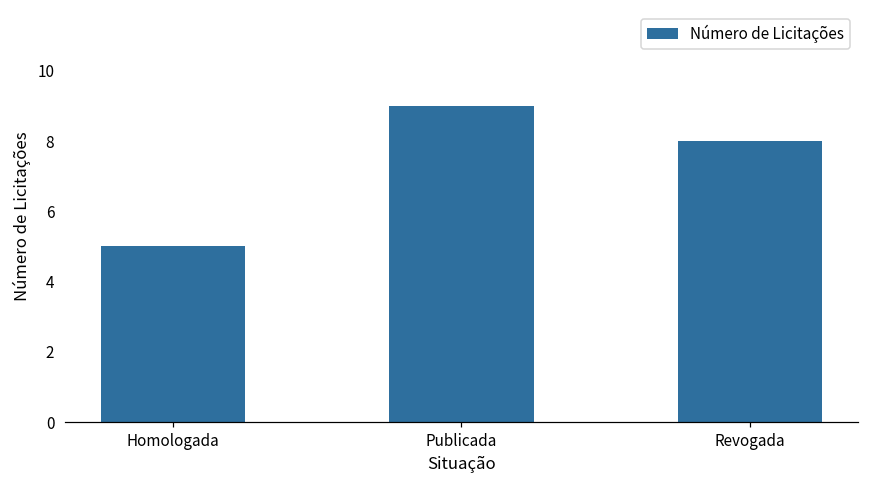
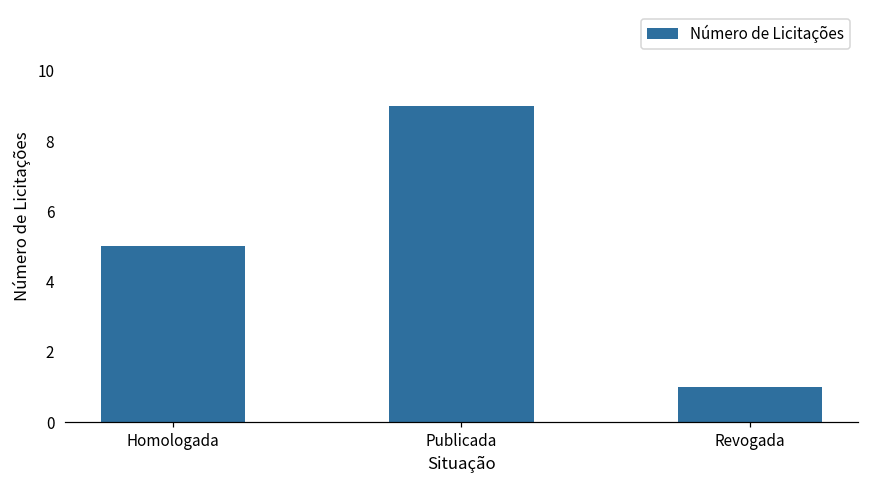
Revogada: 8 -> 1
